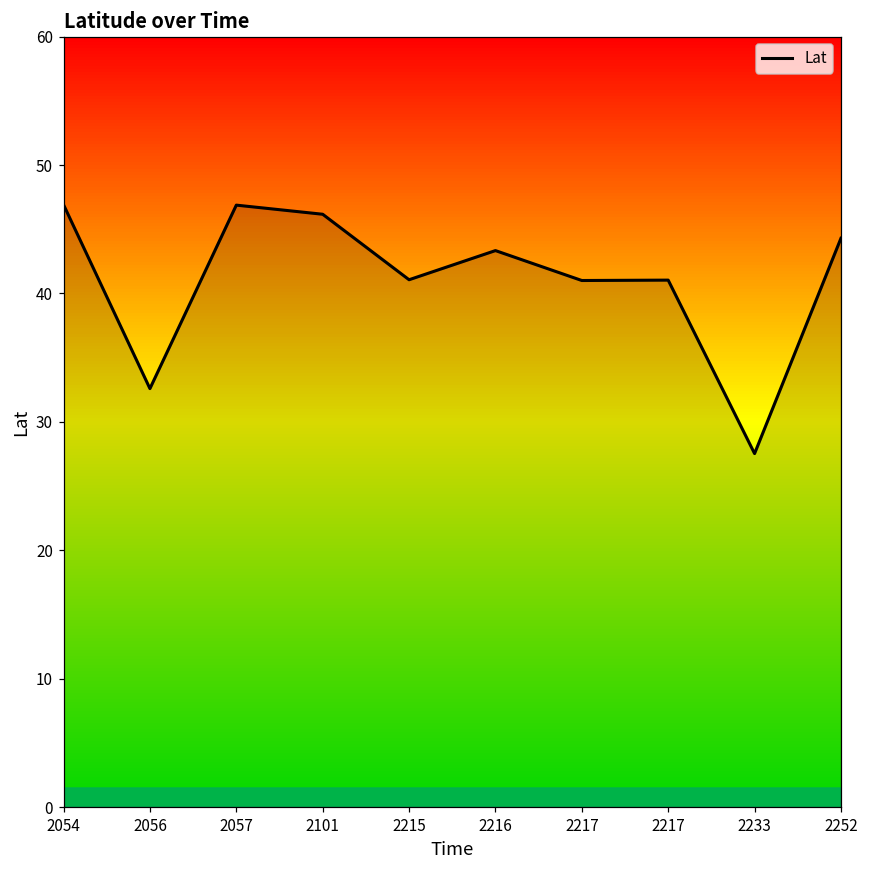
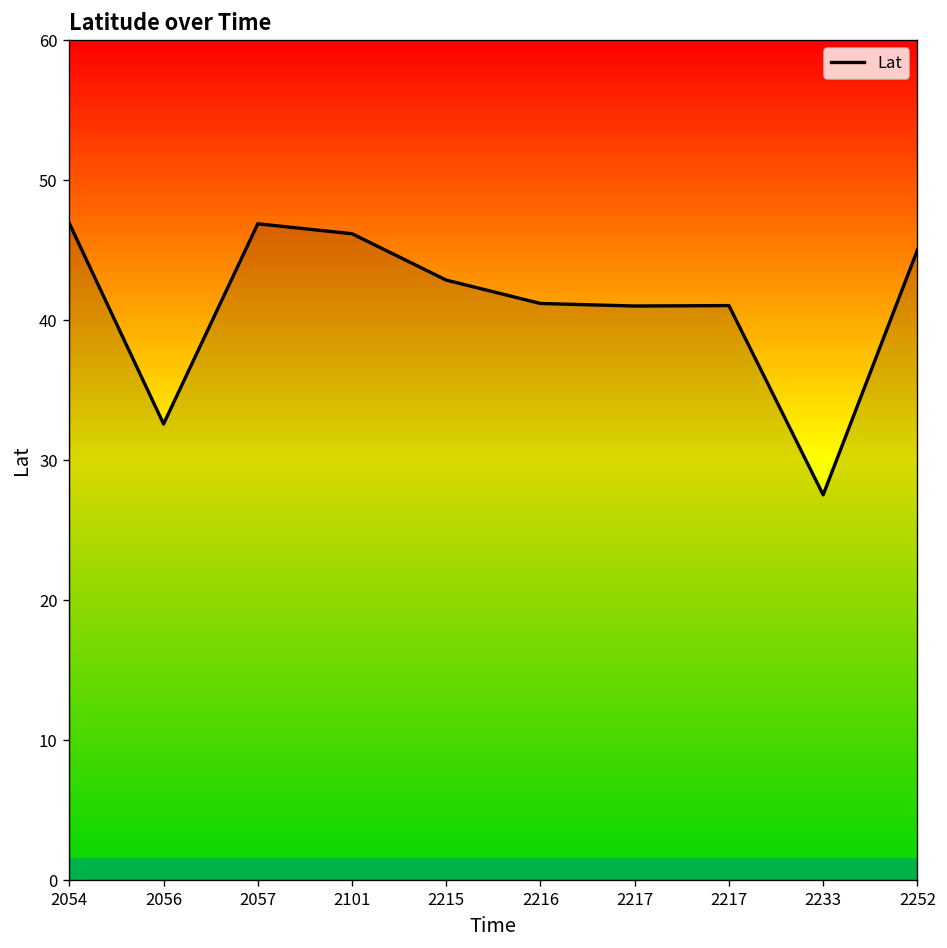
2215: 41.1 -> 42.9
2216: 43.3 -> 41.2
2252: 44.3 -> 45.0
